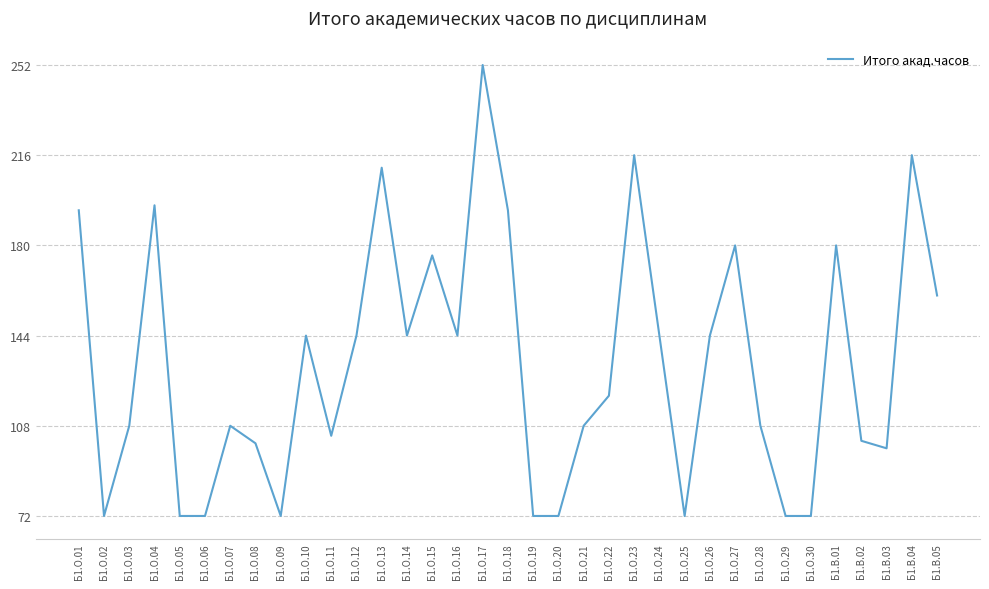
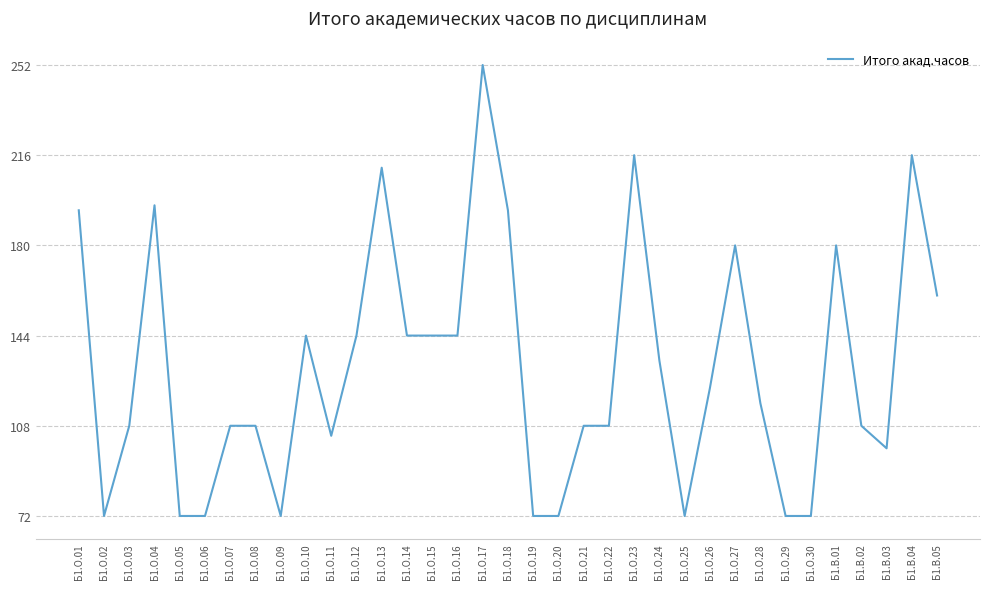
Б1.О.08: 101 -> 108
Б1.О.15: 176 -> 144
Б1.О.22: 120 -> 108
Б1.О.24: 144 -> 134
Б1.О.26: 144 -> 123
Б1.О.28: 108 -> 117
Б1.В.02: 102 -> 108
